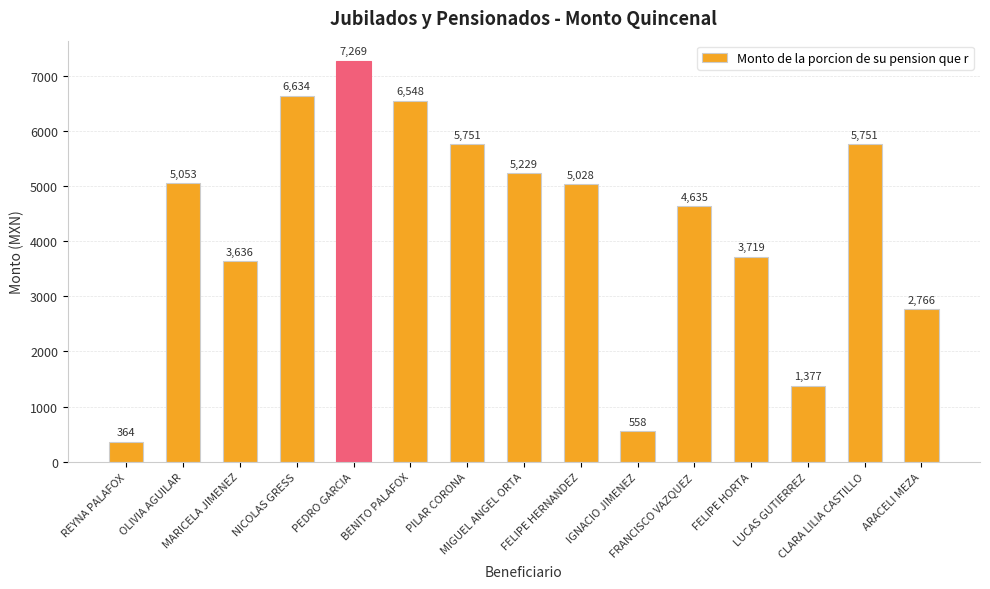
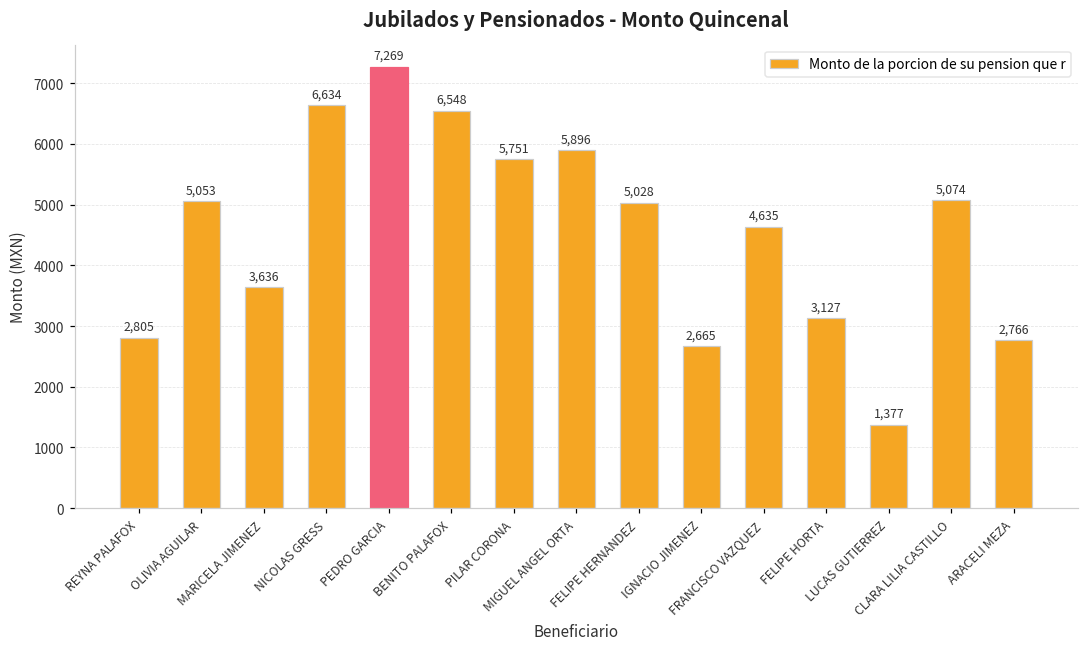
REYNA PALAFOX: 364 -> 2,805
MIGUEL ANGEL ORTA: 5,229 -> 5,896
IGNACIO JIMENEZ: 558 -> 2,665
FELIPE HORTA: 3,719 -> 3,127
CLARA LILIA CASTILLO: 5,751 -> 5,074
